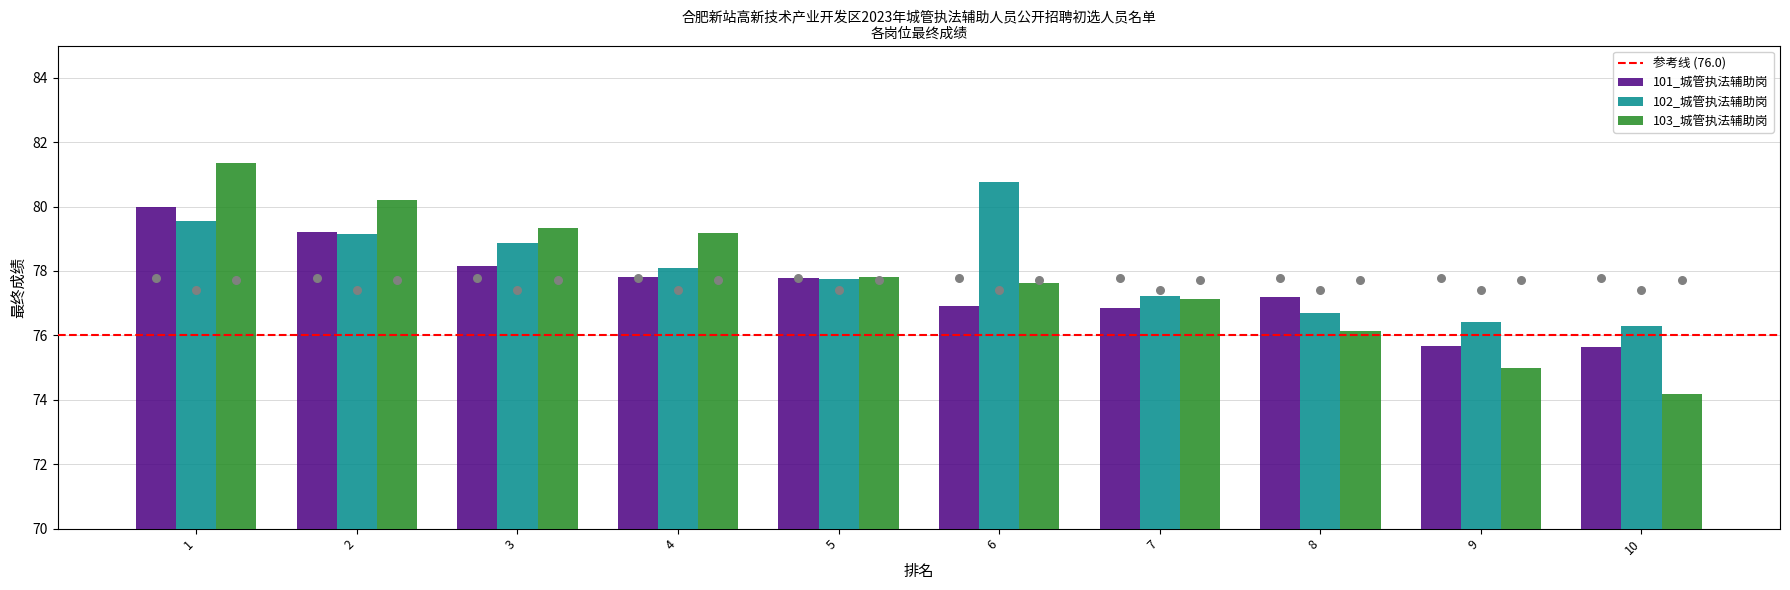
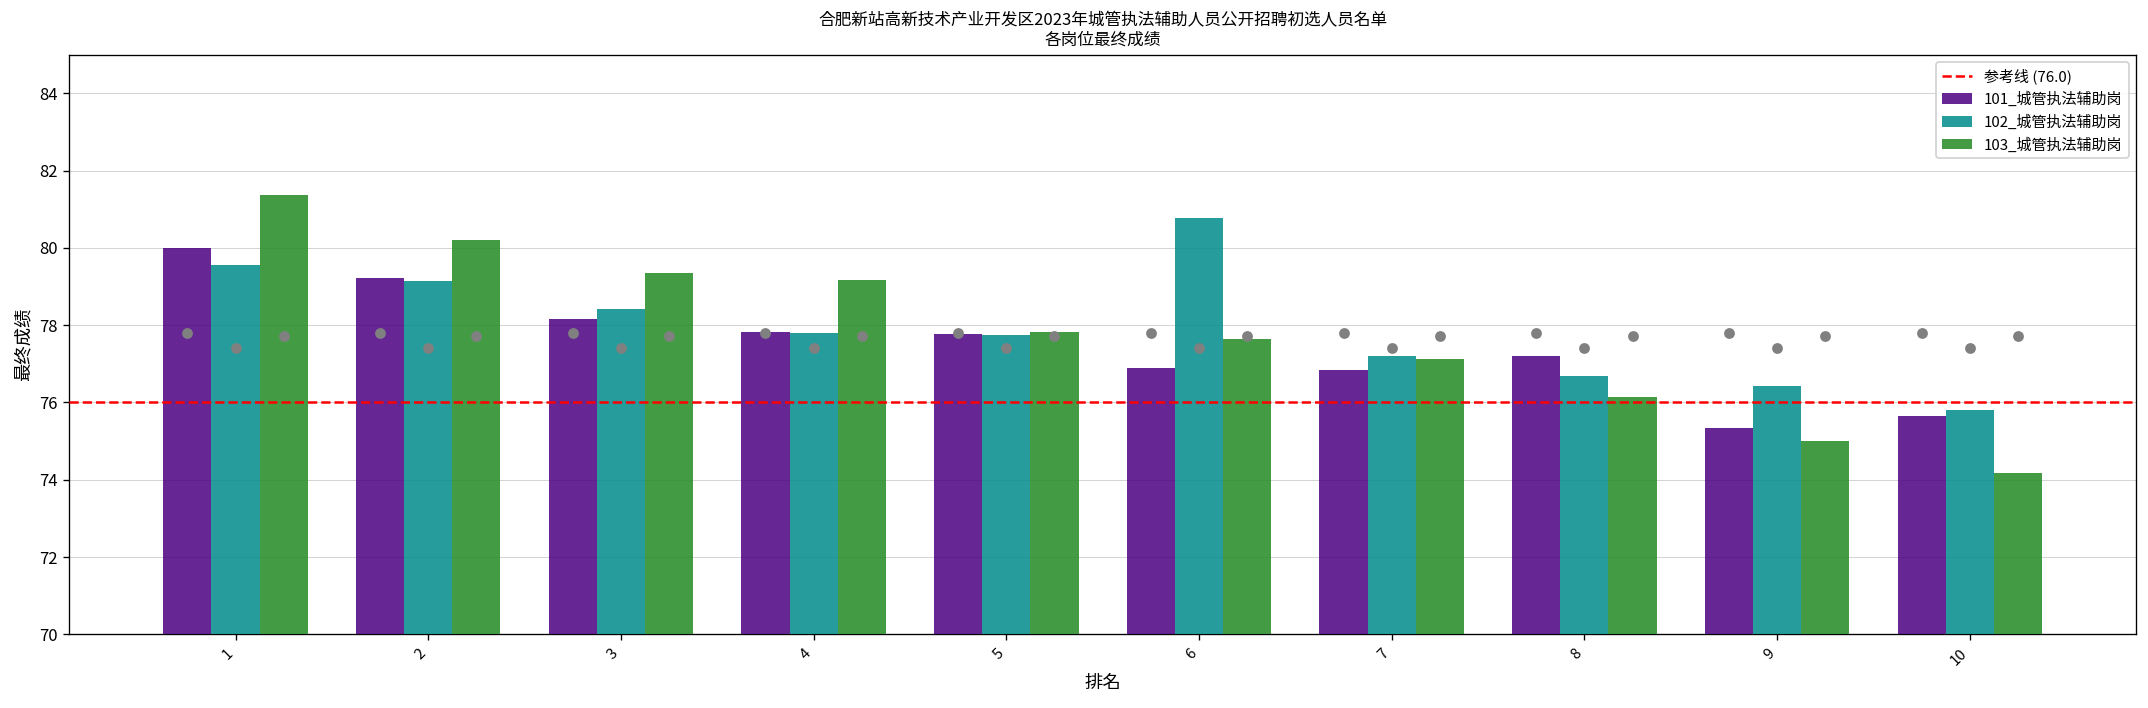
102_城管执法辅助岗, 3: 78.9 -> 78.4
102_城管执法辅助岗, 4: 78.1 -> 77.8
101_城管执法辅助岗, 9: 75.7 -> 75.4
102_城管执法辅助岗, 10: 76.3 -> 75.8
